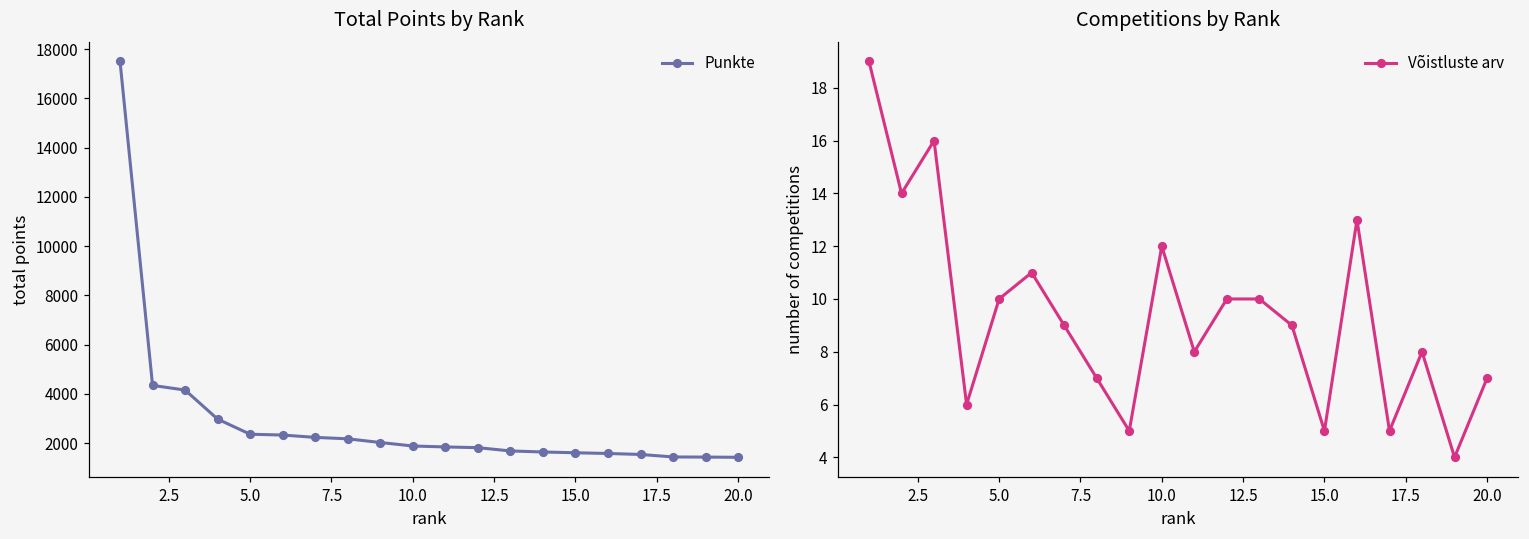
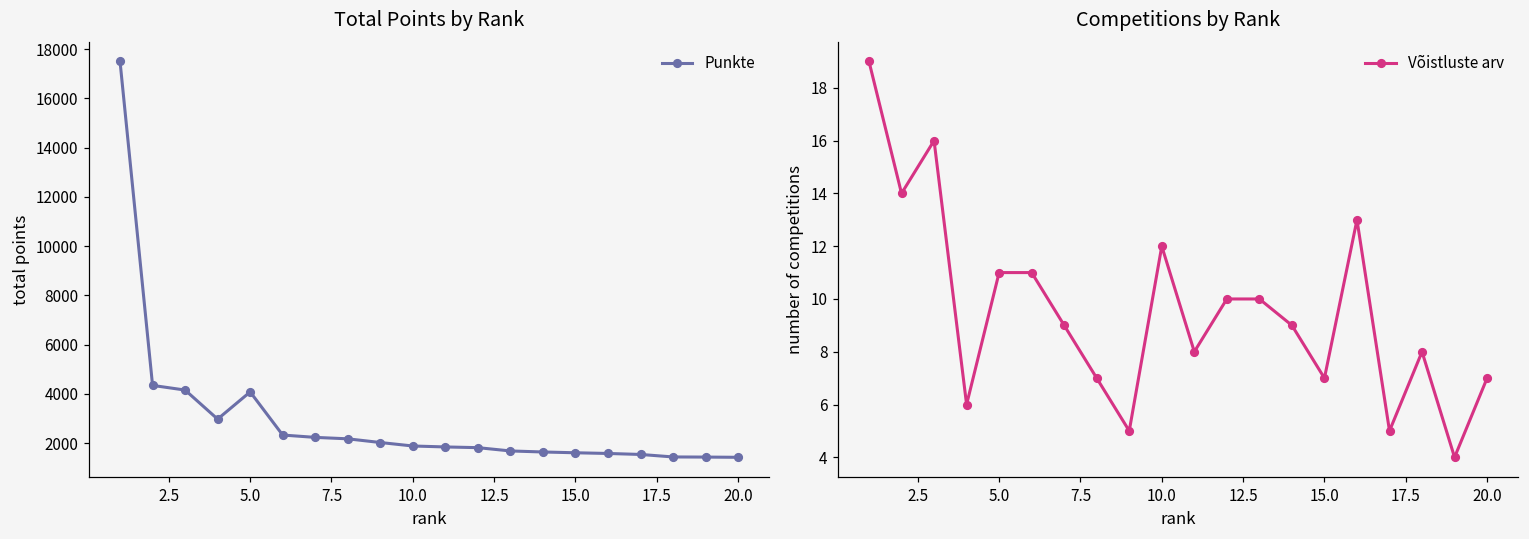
Total Points by Rank, 5.0: 2400 -> 4100
Competitions by Rank, 5.0: 10 -> 11
Competitions by Rank, 15.0: 5 -> 7
